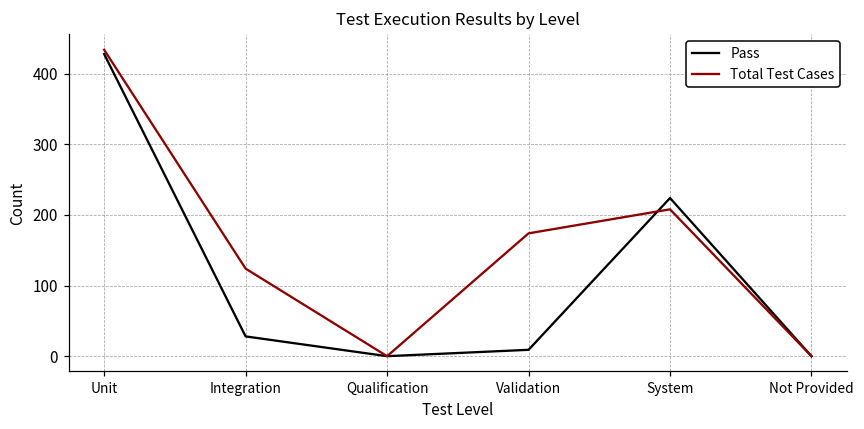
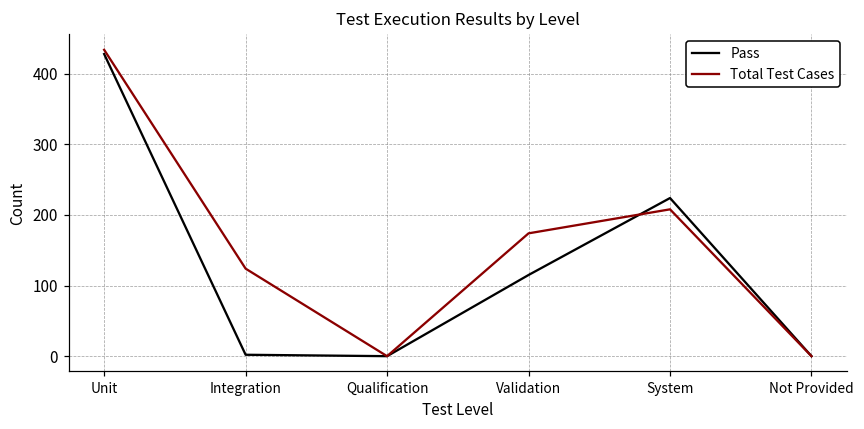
Pass, Integration: 30 -> 0
Pass, Validation: 10 -> 120
